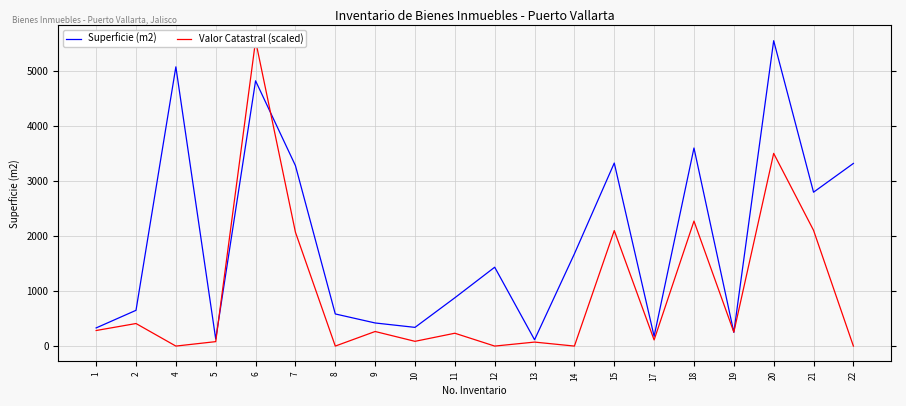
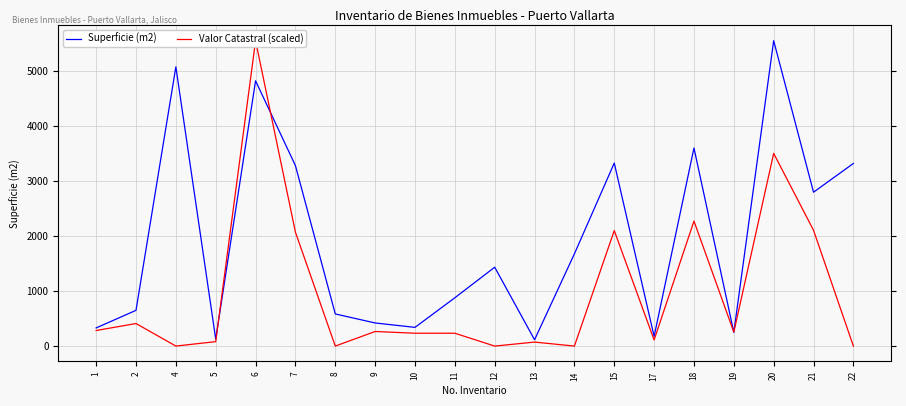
Valor Catastral (scaled), 10: 100 -> 200
